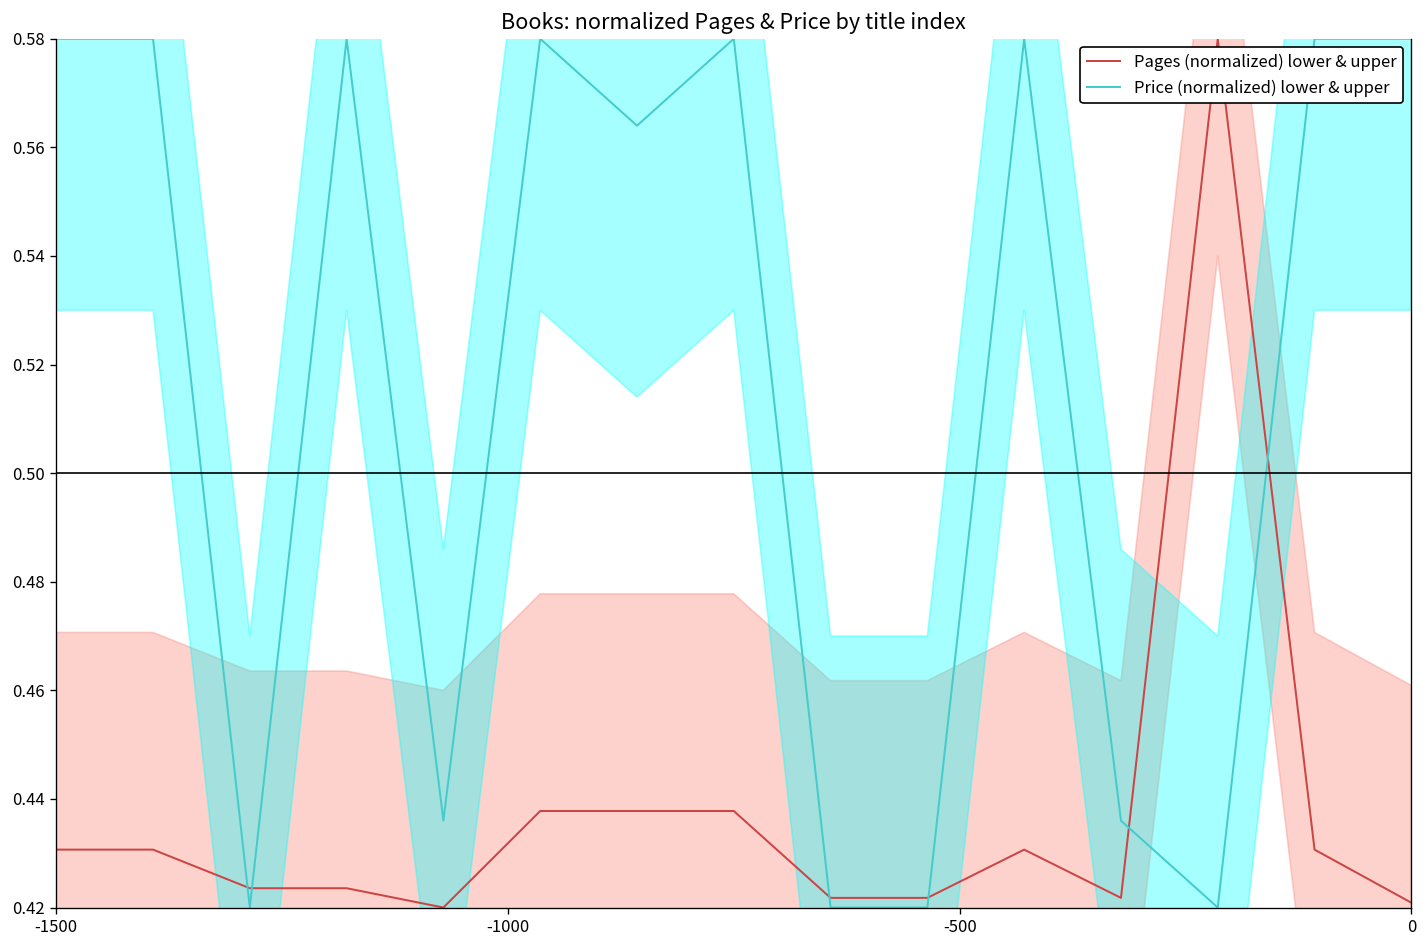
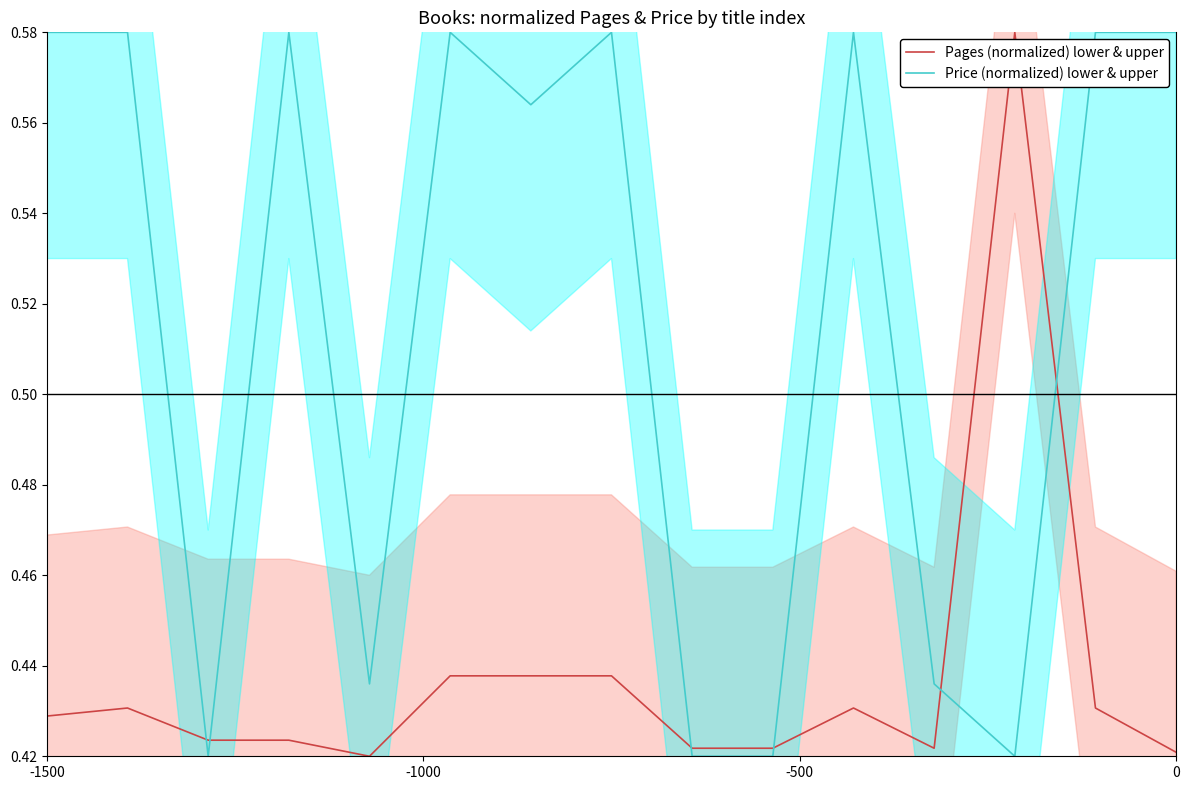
Pages (normalized) lower & upper, -1500: 0.431 -> 0.429
